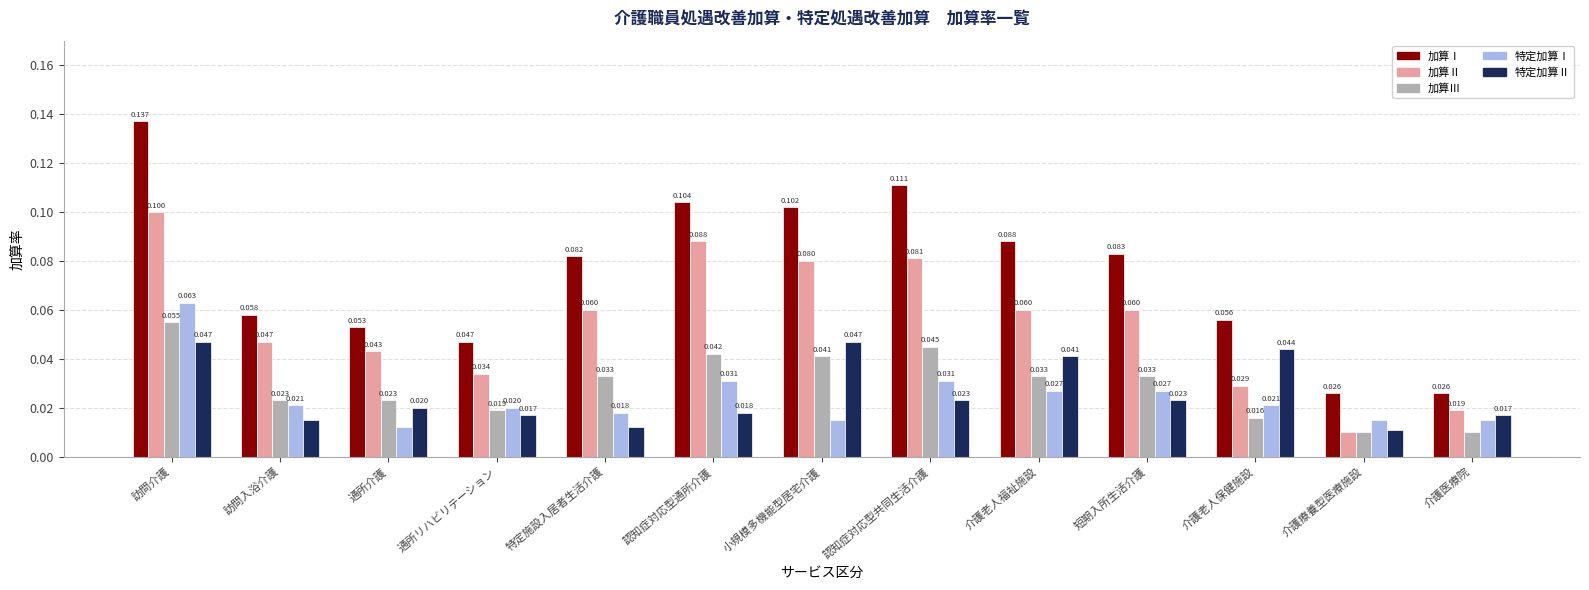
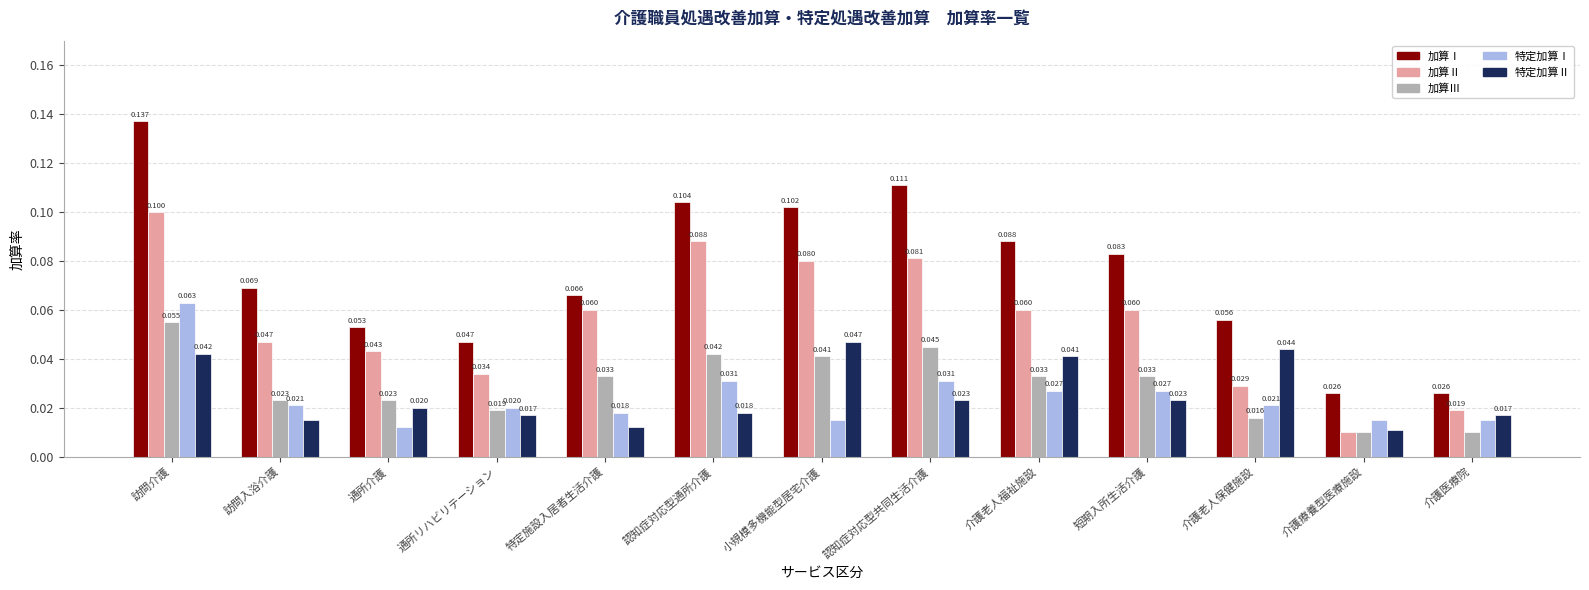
特定加算Ⅱ, 訪問介護: 0.047 -> 0.042
加算Ⅰ, 訪問入浴介護: 0.058 -> 0.069
加算Ⅰ, 特定施設入居者生活介護: 0.082 -> 0.066
